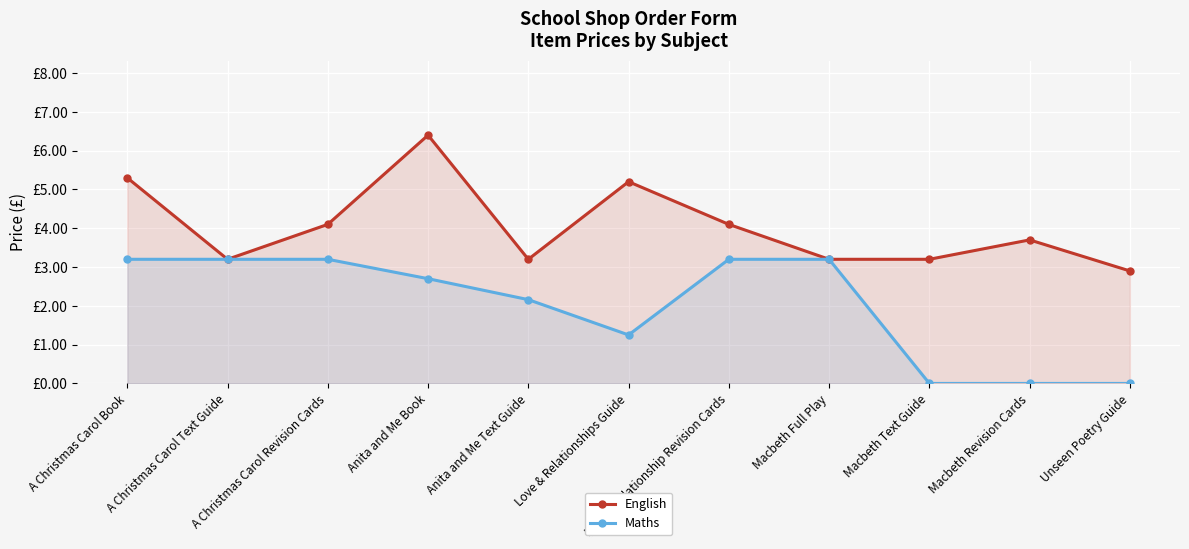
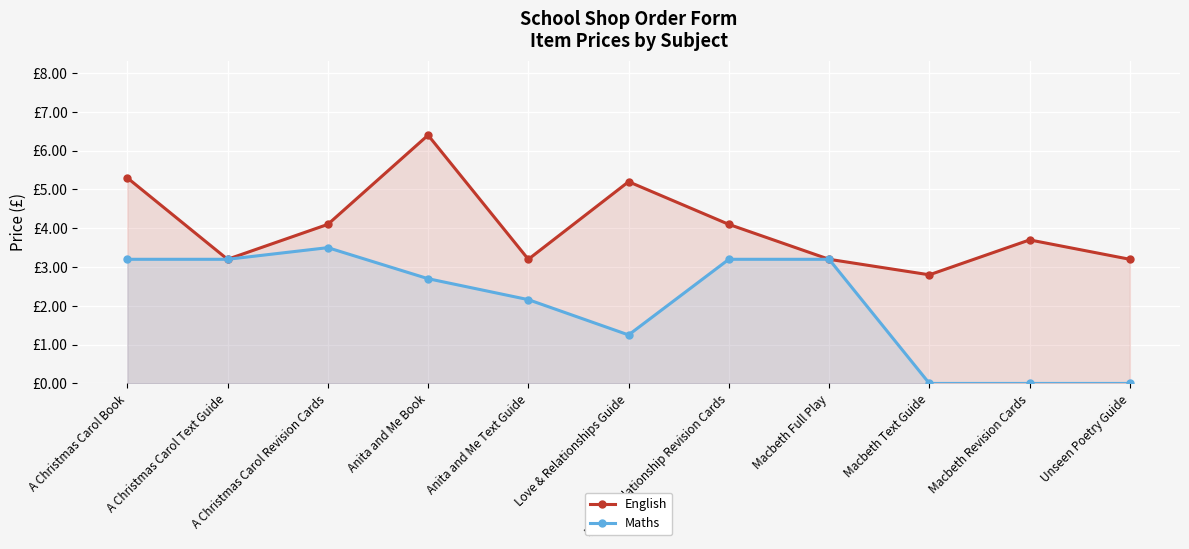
Maths, A Christmas Carol Revision Cards: £3.2 -> £3.5
English, Macbeth Text Guide: £3.2 -> £2.8
English, Unseen Poetry Guide: £2.9 -> £3.2
